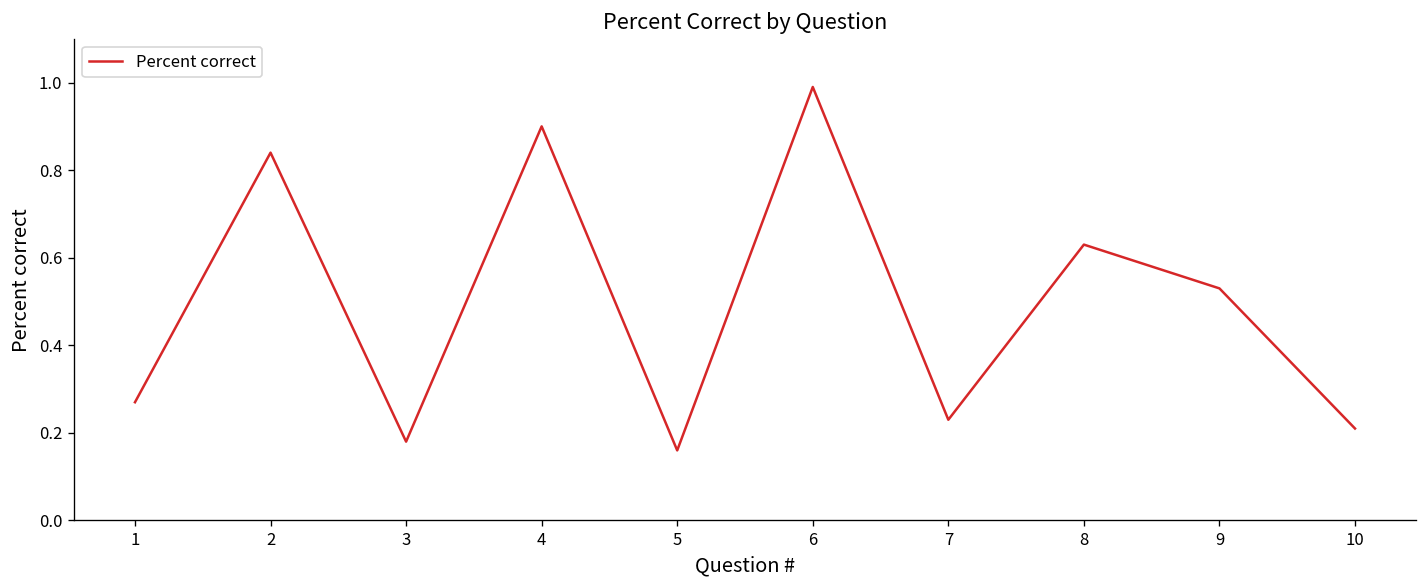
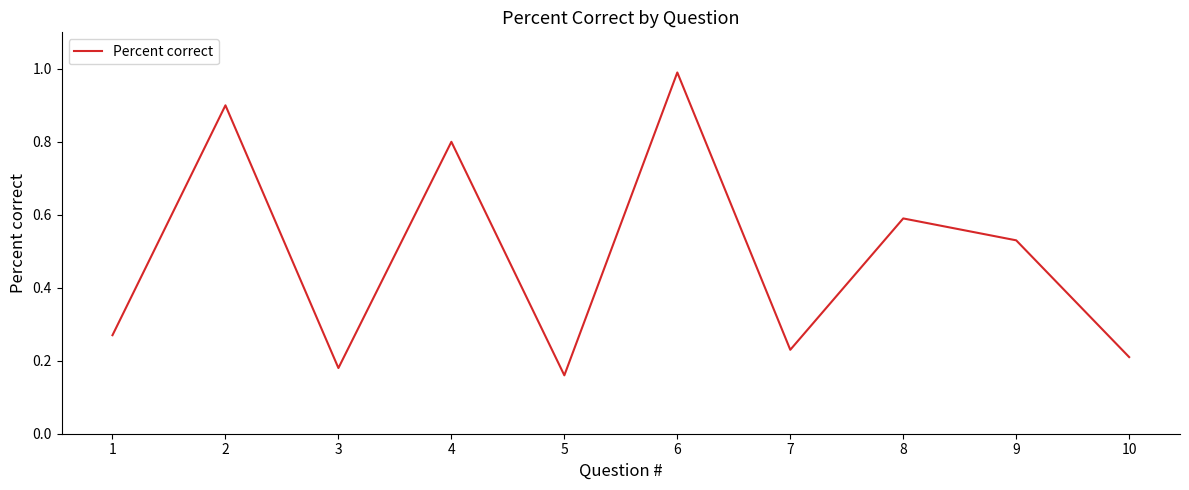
2: 0.84 -> 0.90
4: 0.9 -> 0.8
8: 0.63 -> 0.59
